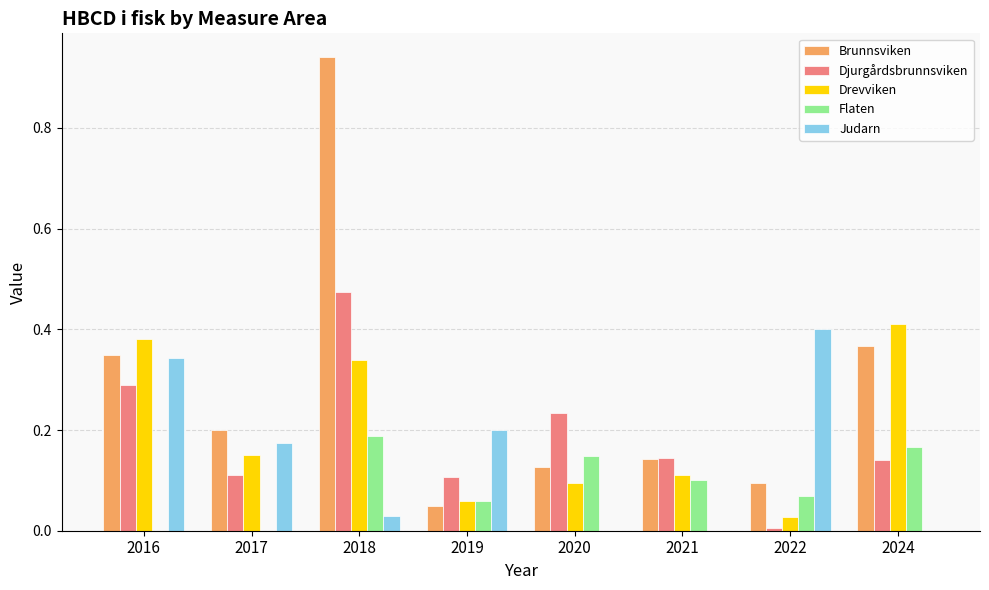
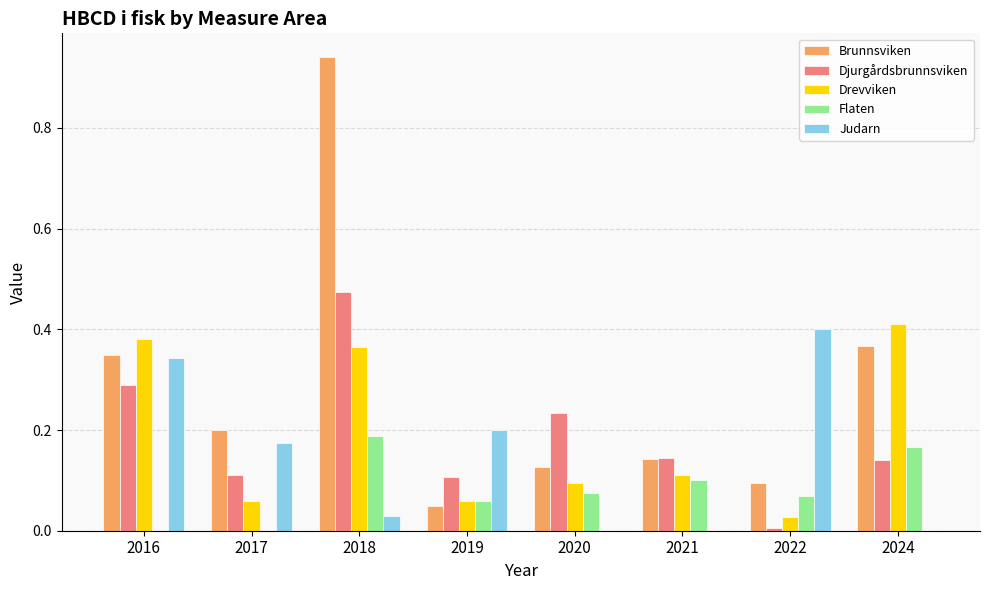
Drevviken, 2017: 0.15 -> 0.06
Drevviken, 2018: 0.34 -> 0.36
Flaten, 2020: 0.15 -> 0.07
